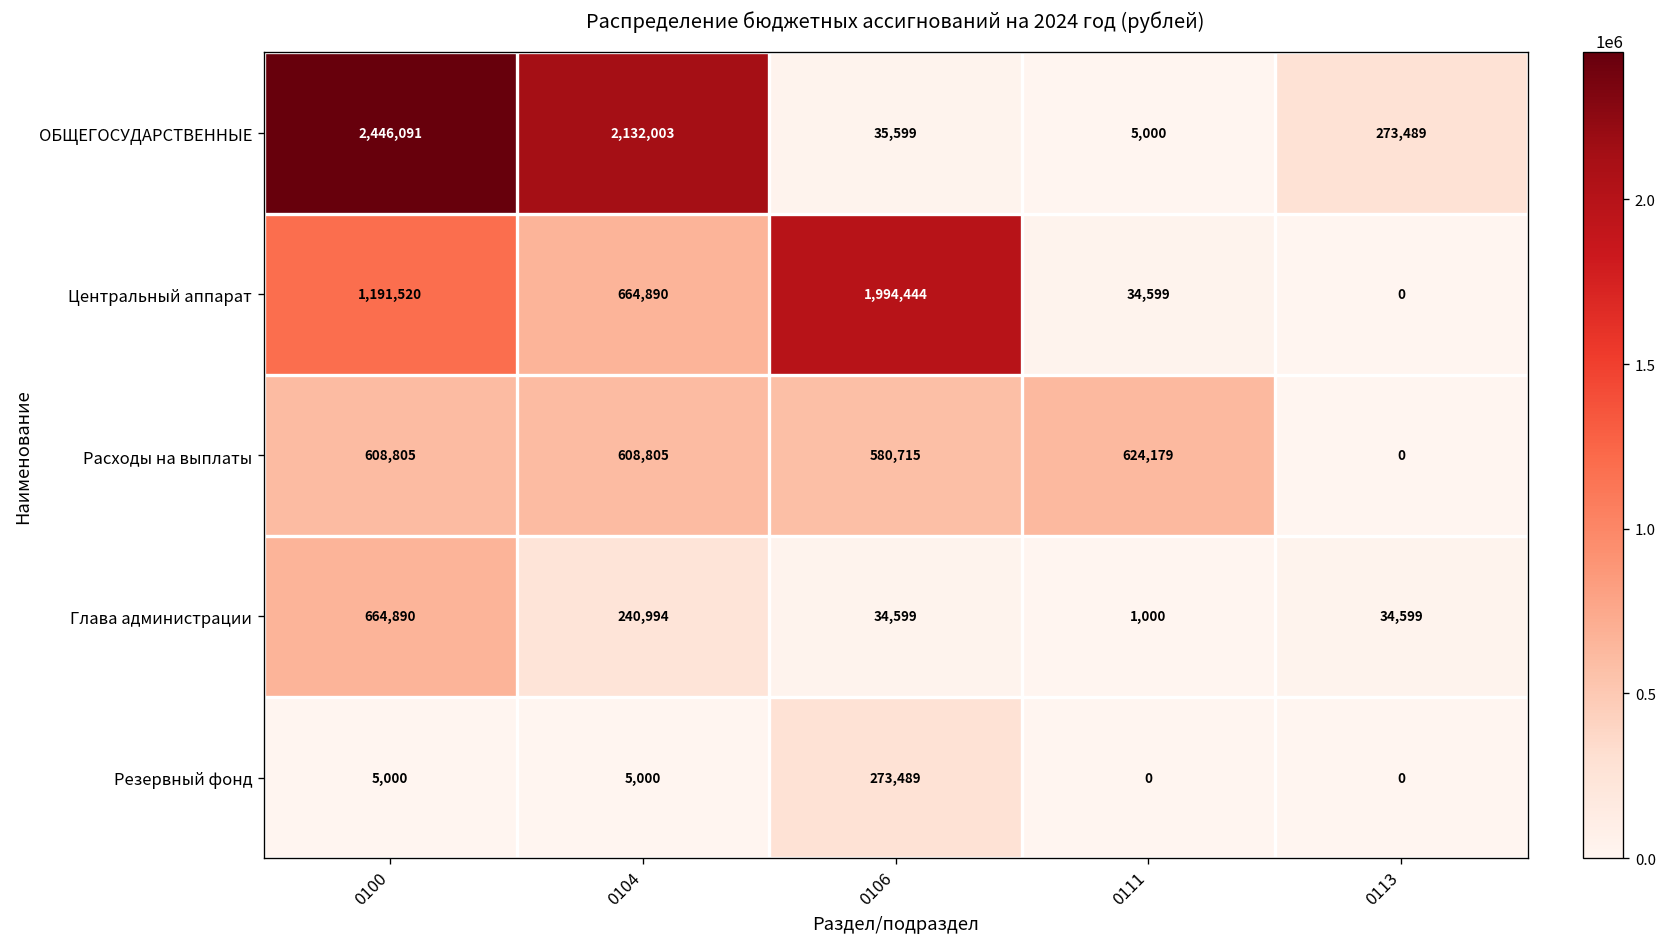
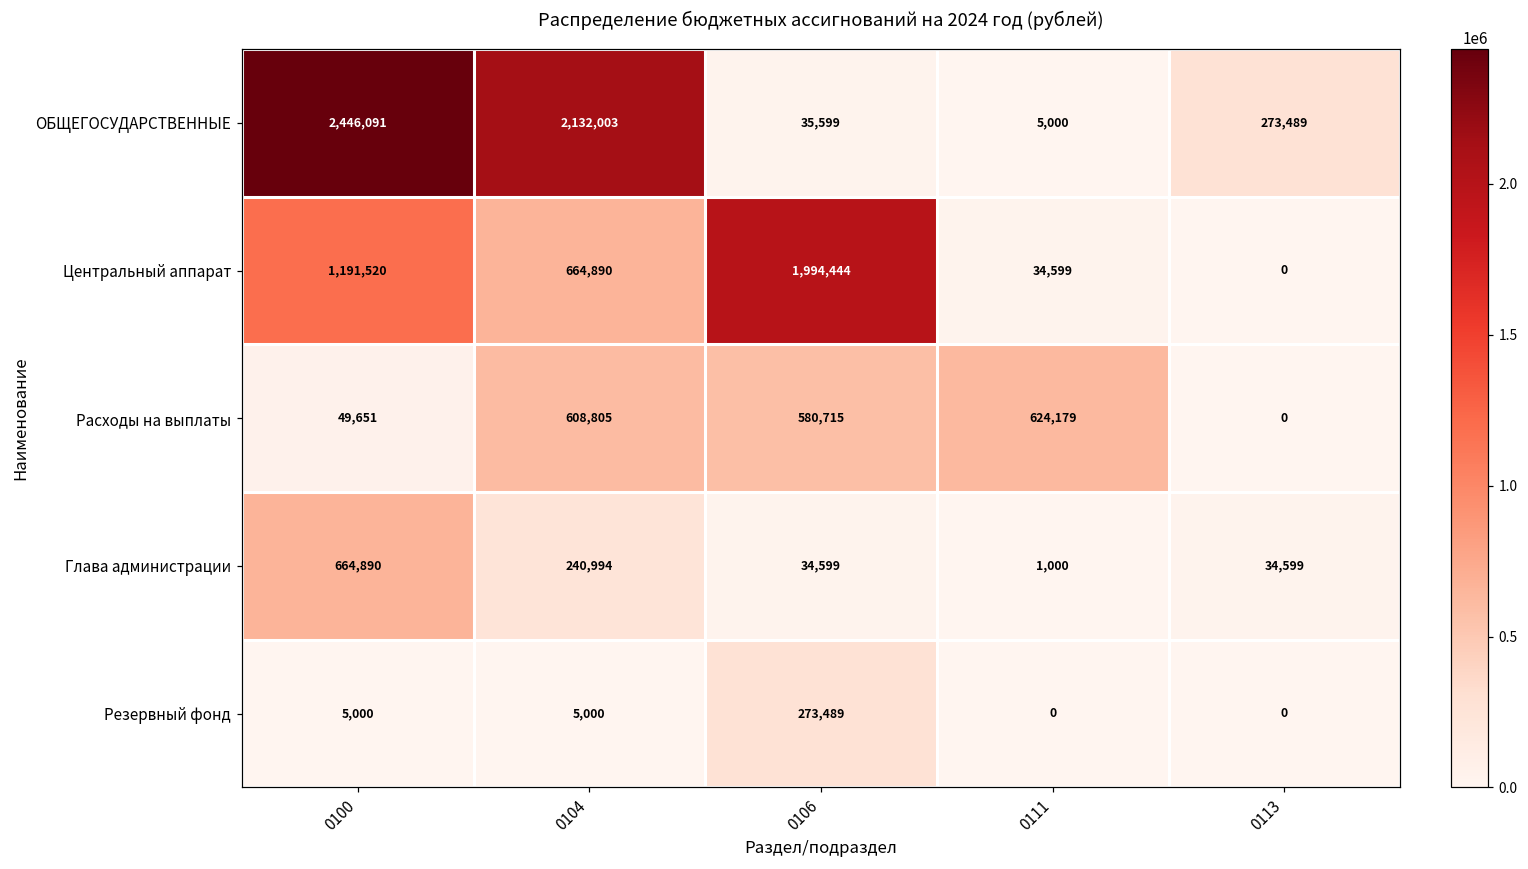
Расходы на выплаты, 0100: 608,805 -> 49,651
